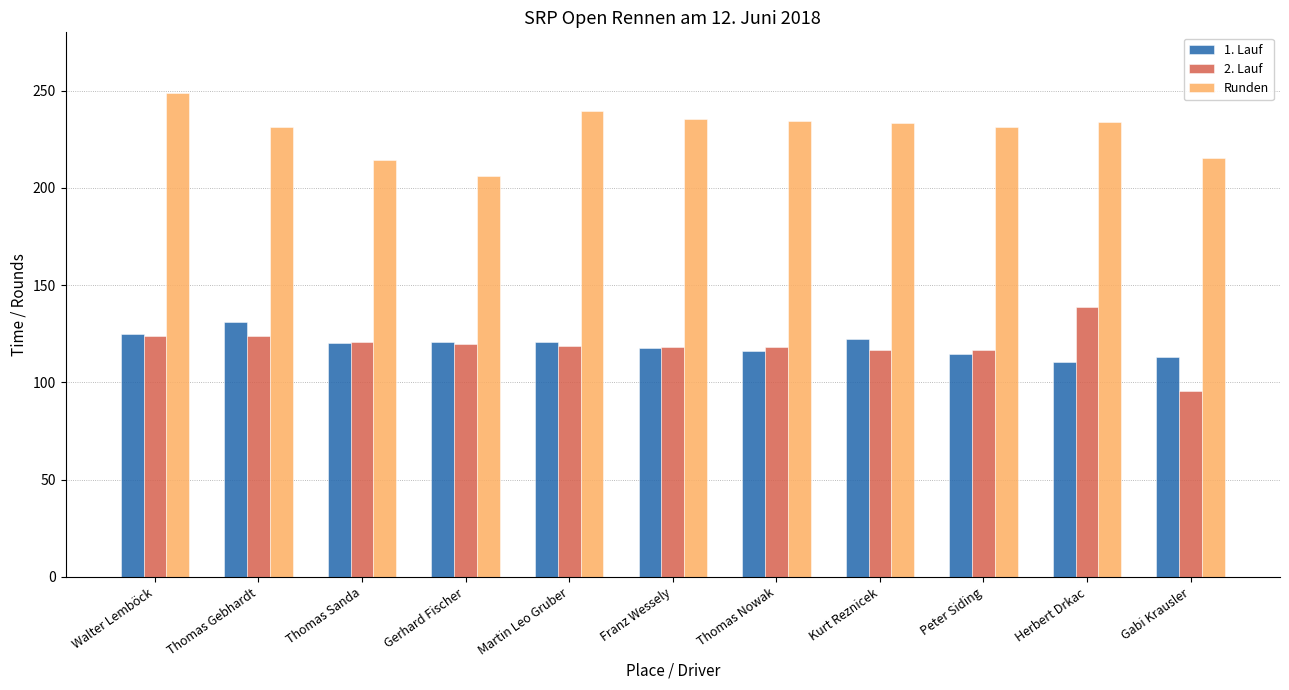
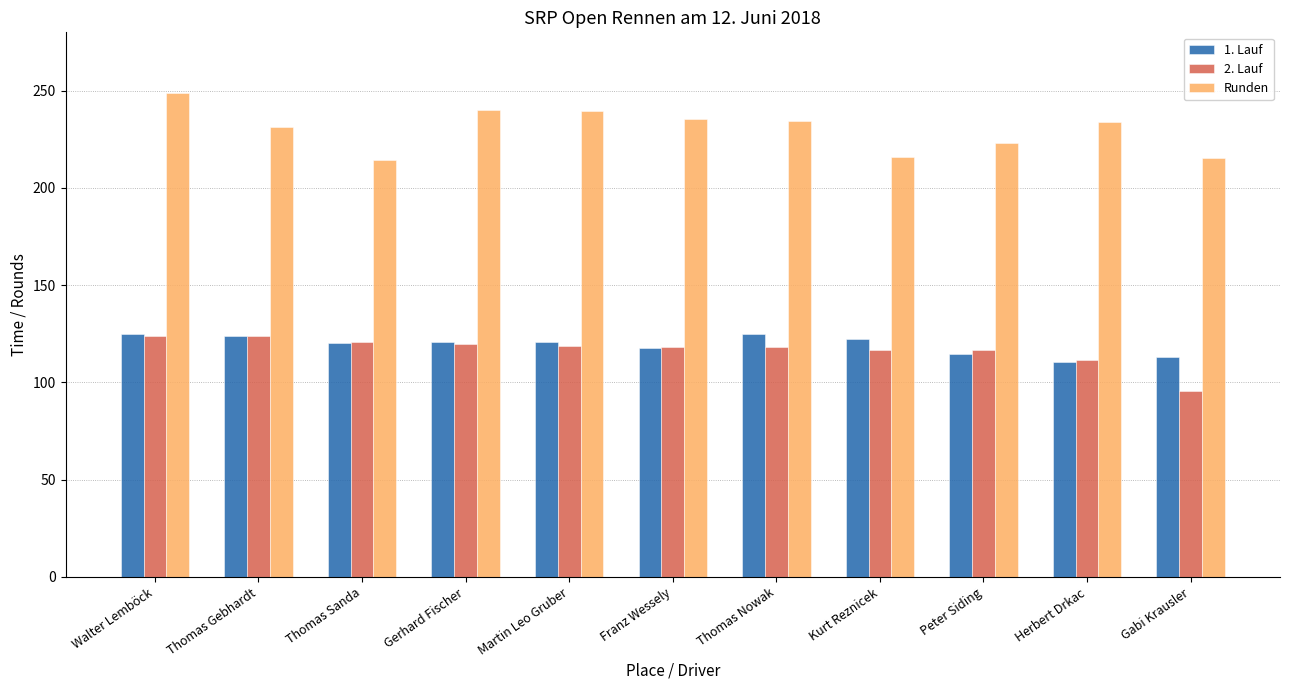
1. Lauf, Thomas Gebhardt: 131 -> 124
Runden, Gerhard Fischer: 206 -> 240
1. Lauf, Thomas Nowak: 116 -> 125
Runden, Kurt Reznicek: 233 -> 216
Runden, Peter Siding: 231 -> 223
2. Lauf, Herbert Drkac: 139 -> 112
